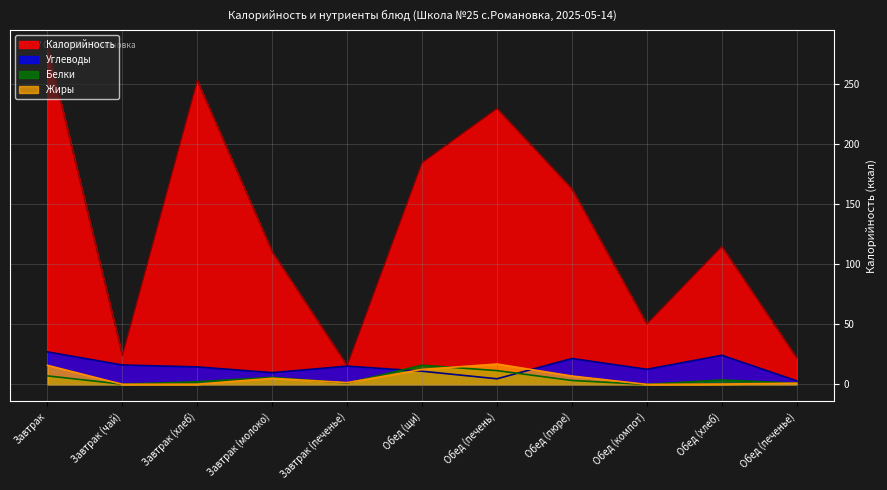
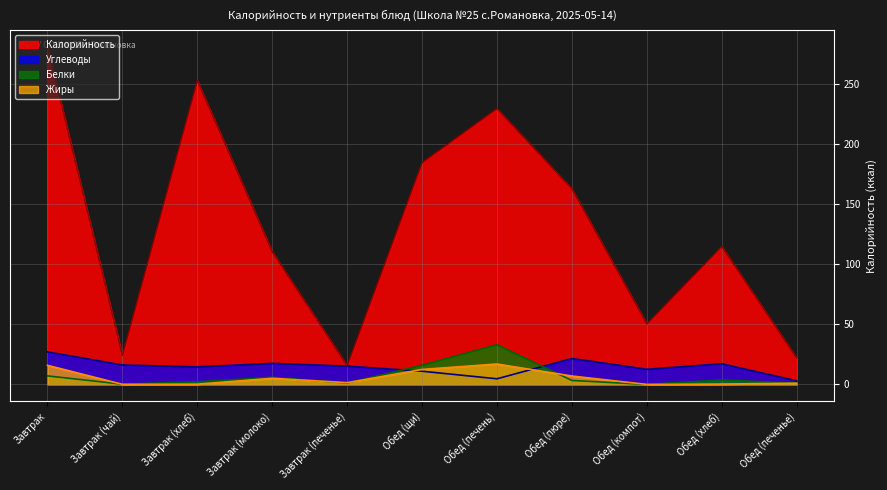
Углеводы, Завтрак (молоко): 10 -> 18
Белки, Обед (печень): 12 -> 33
Углеводы, Обед (хлеб): 24 -> 17
